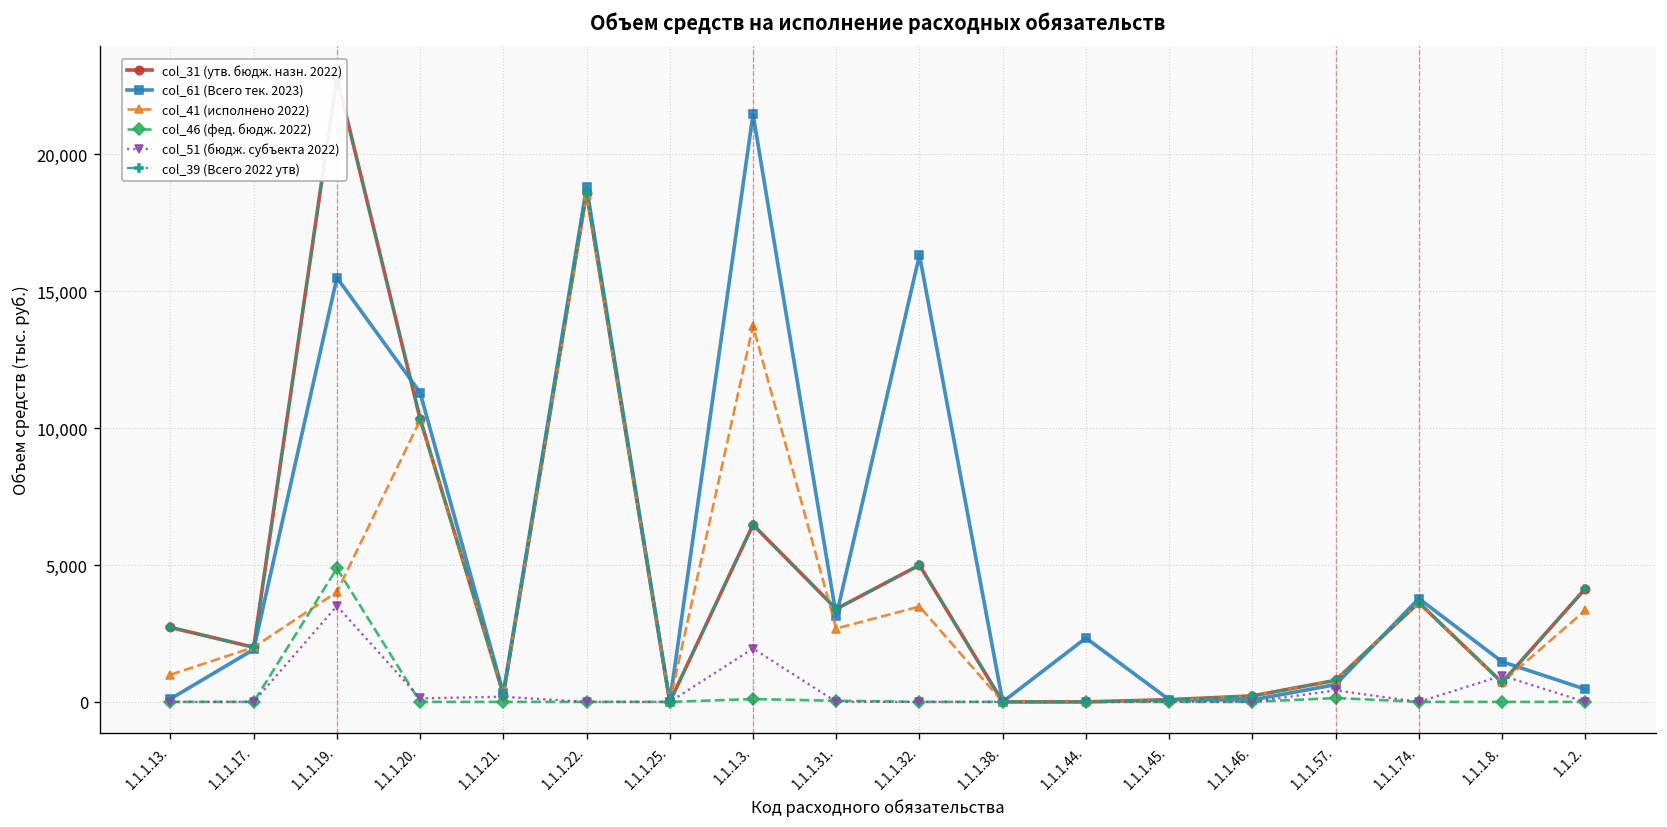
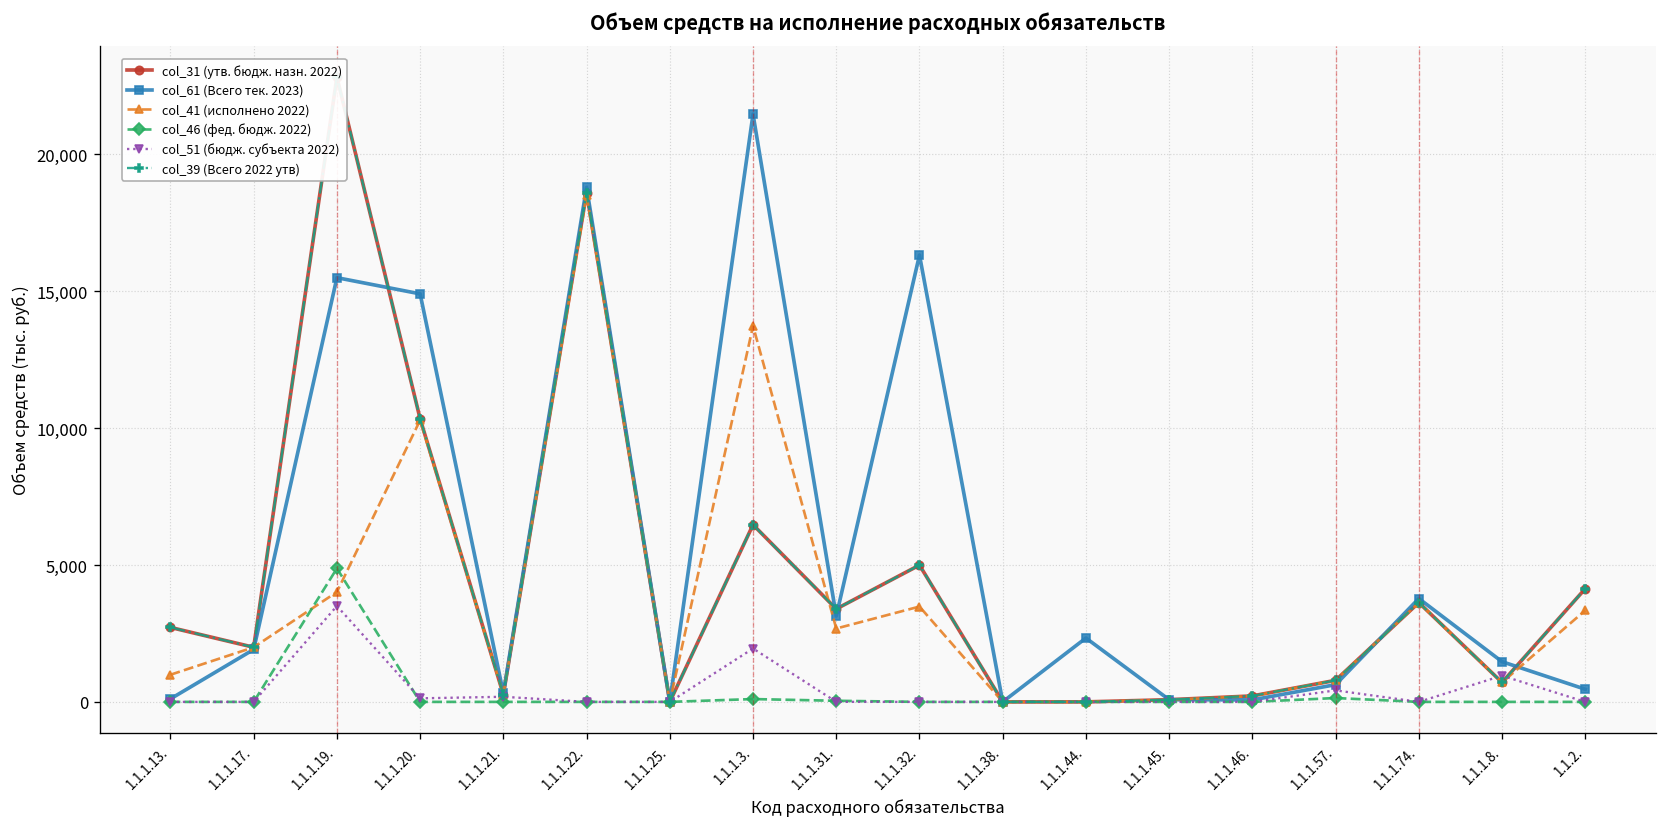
col_61 (Всего тек. 2023), 1.1.1.20.: 11,300 -> 14,900
